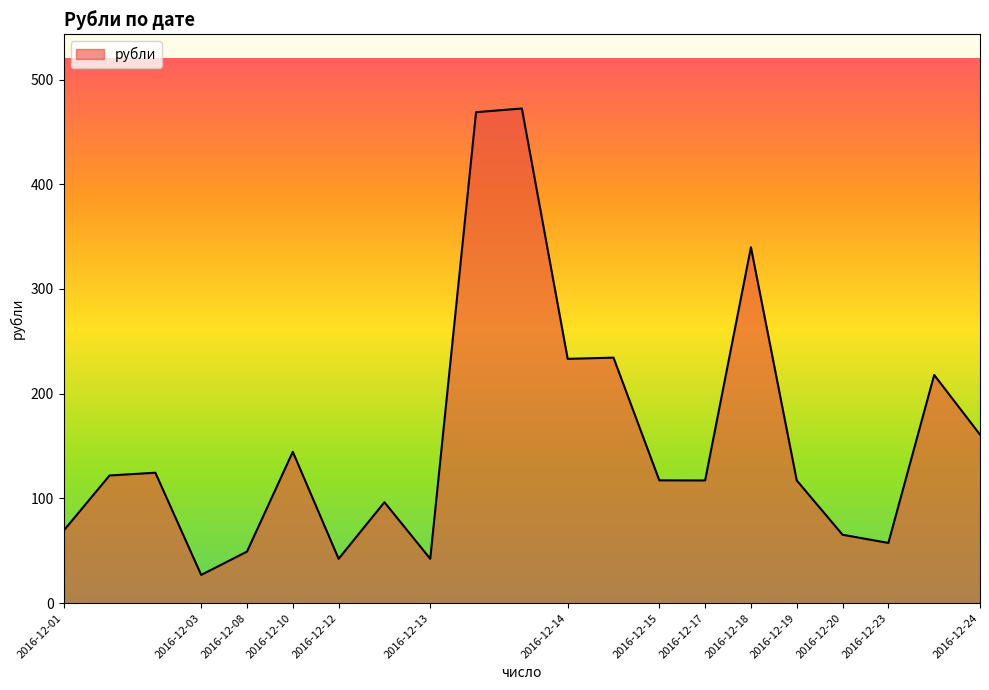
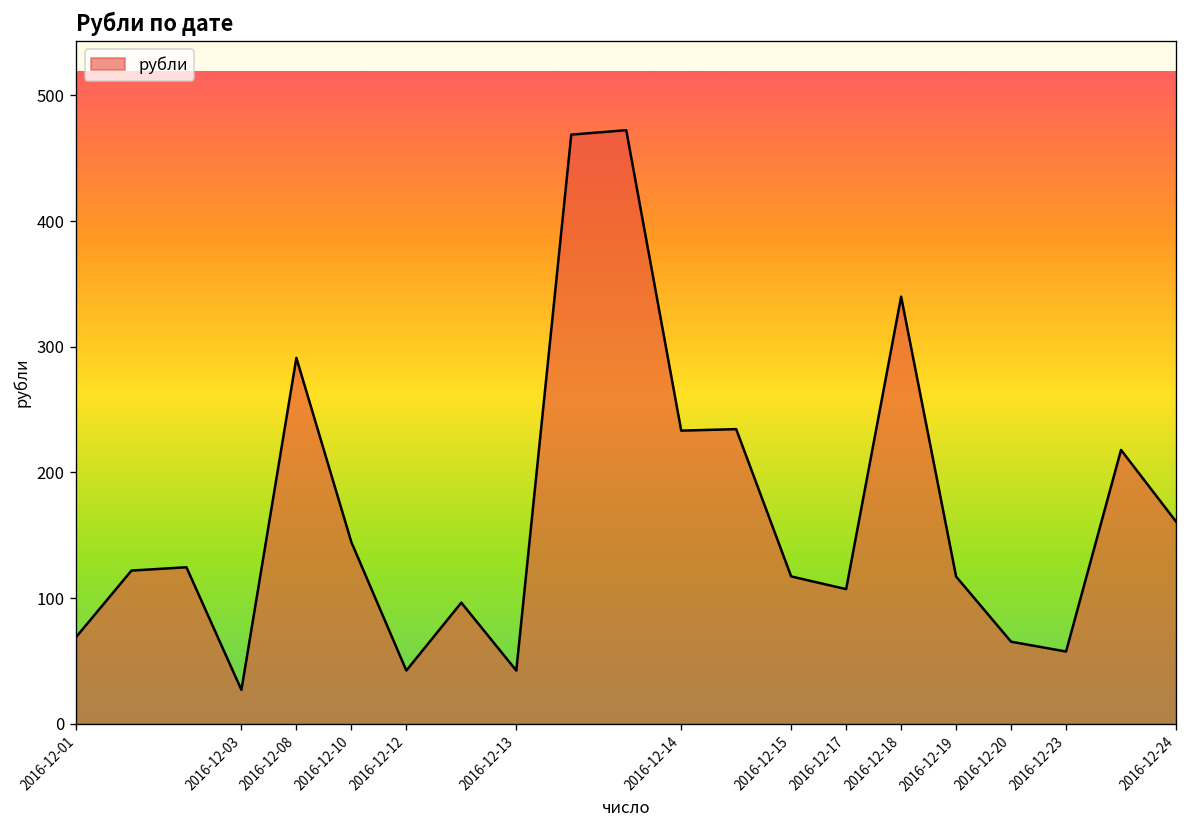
2016-12-08: 49 -> 291
2016-12-17: 117 -> 107
